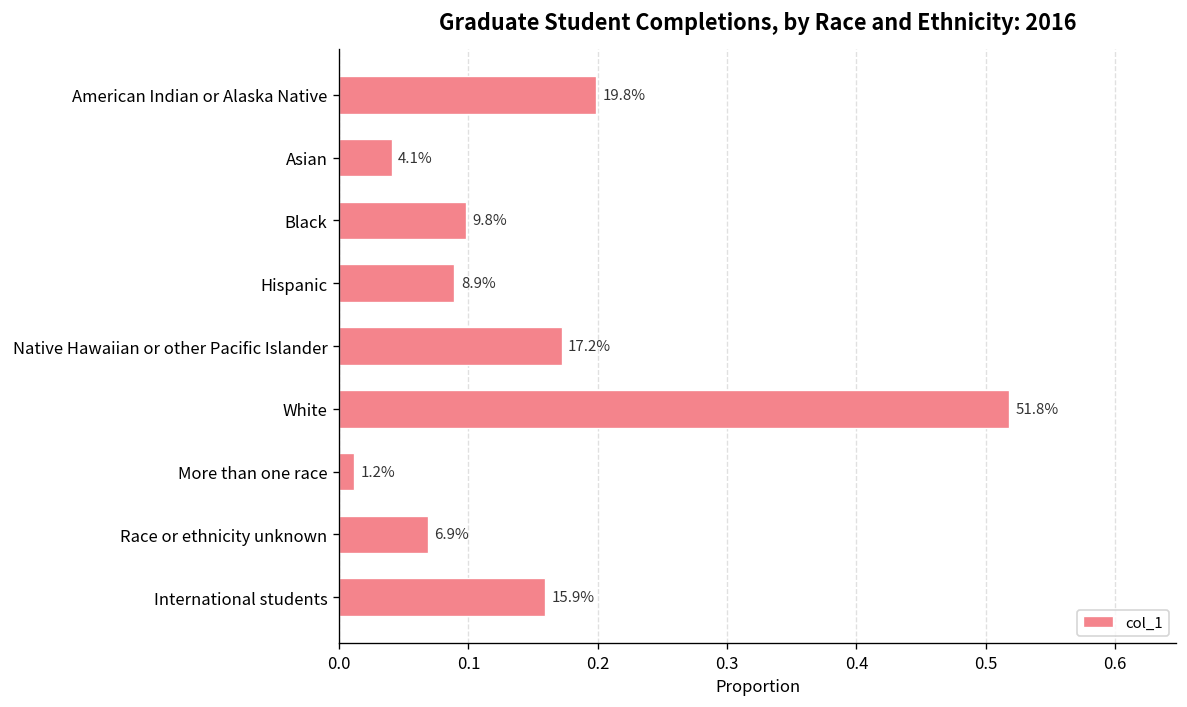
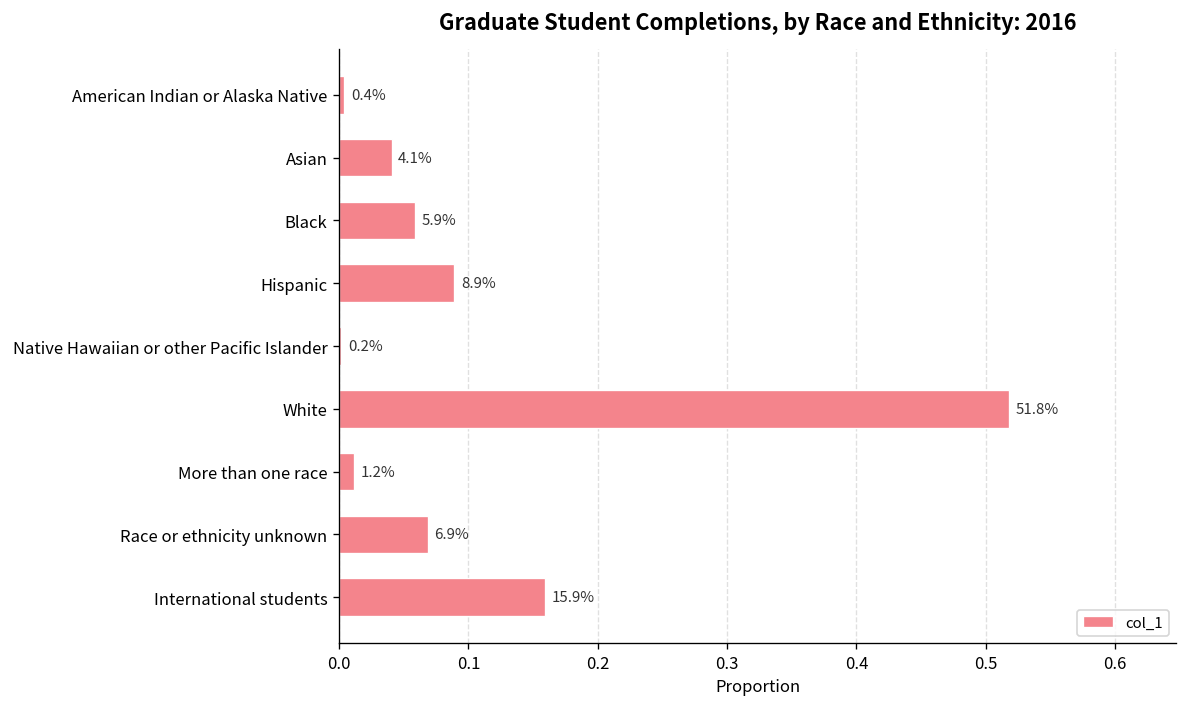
American Indian or Alaska Native: 19.8% -> 0.4%
Black: 9.8% -> 5.9%
Native Hawaiian or other Pacific Islander: 17.2% -> 0.2%
